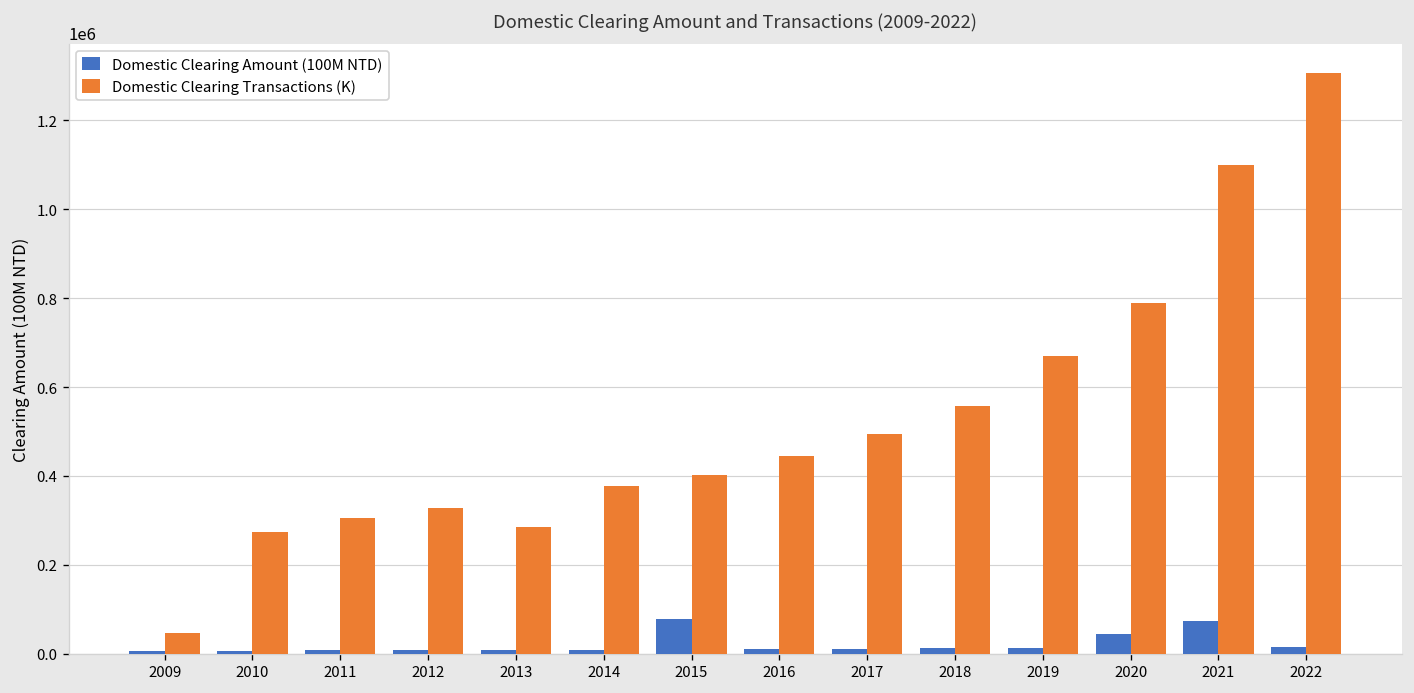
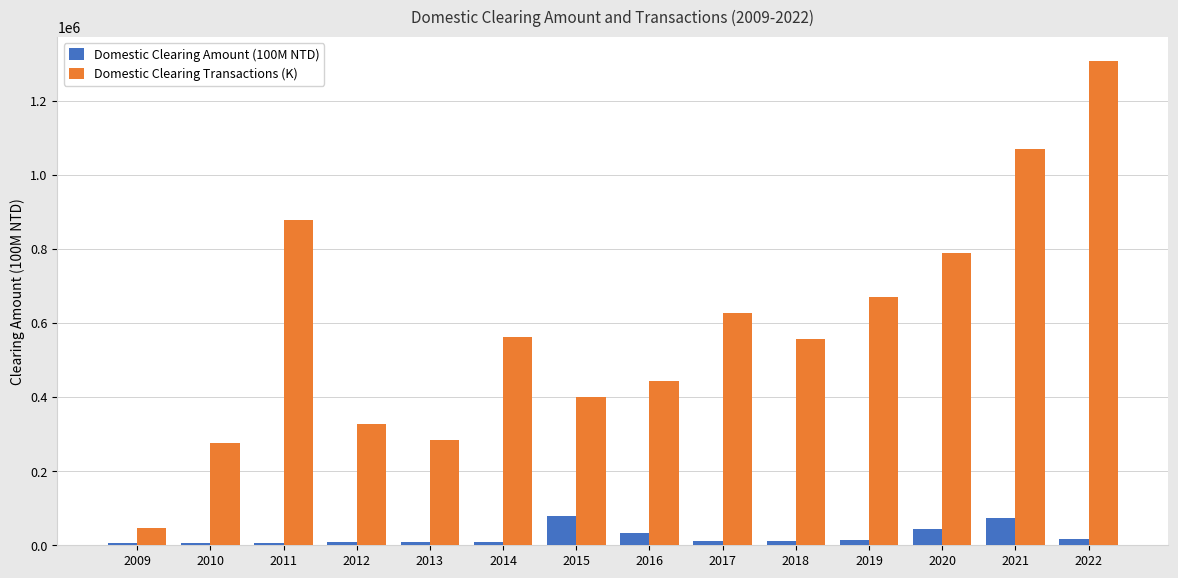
Domestic Clearing Transactions (K), 2011: 310000 -> 880000
Domestic Clearing Transactions (K), 2014: 380000 -> 560000
Domestic Clearing Amount (100M NTD), 2016: 10000 -> 30000
Domestic Clearing Transactions (K), 2017: 490000 -> 630000
Domestic Clearing Transactions (K), 2021: 1100000 -> 1070000
